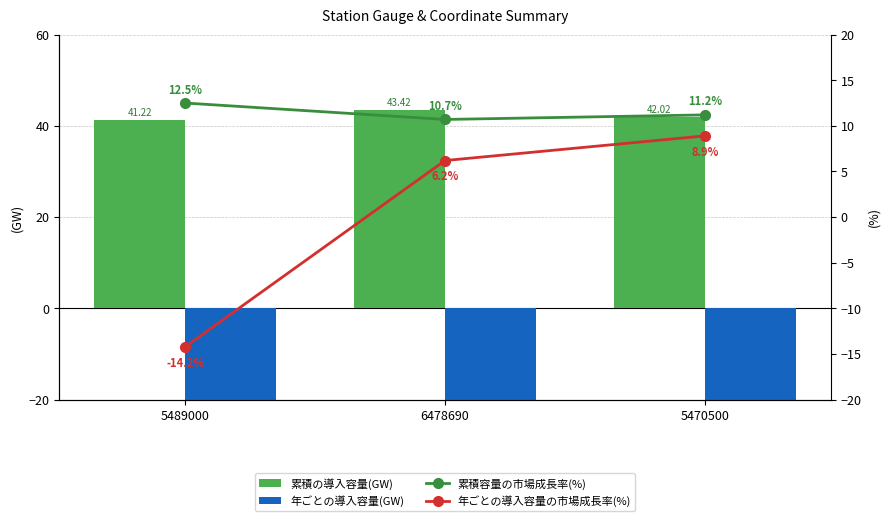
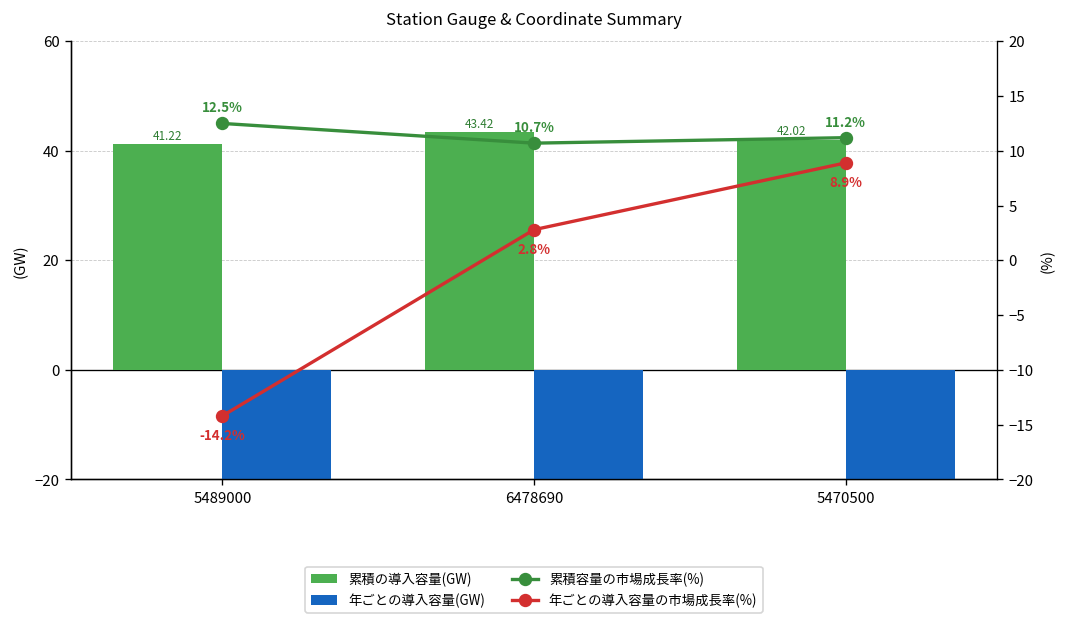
年ごとの導入容量の市場成長率(%), 6478690: 6.2% -> 2.8%
